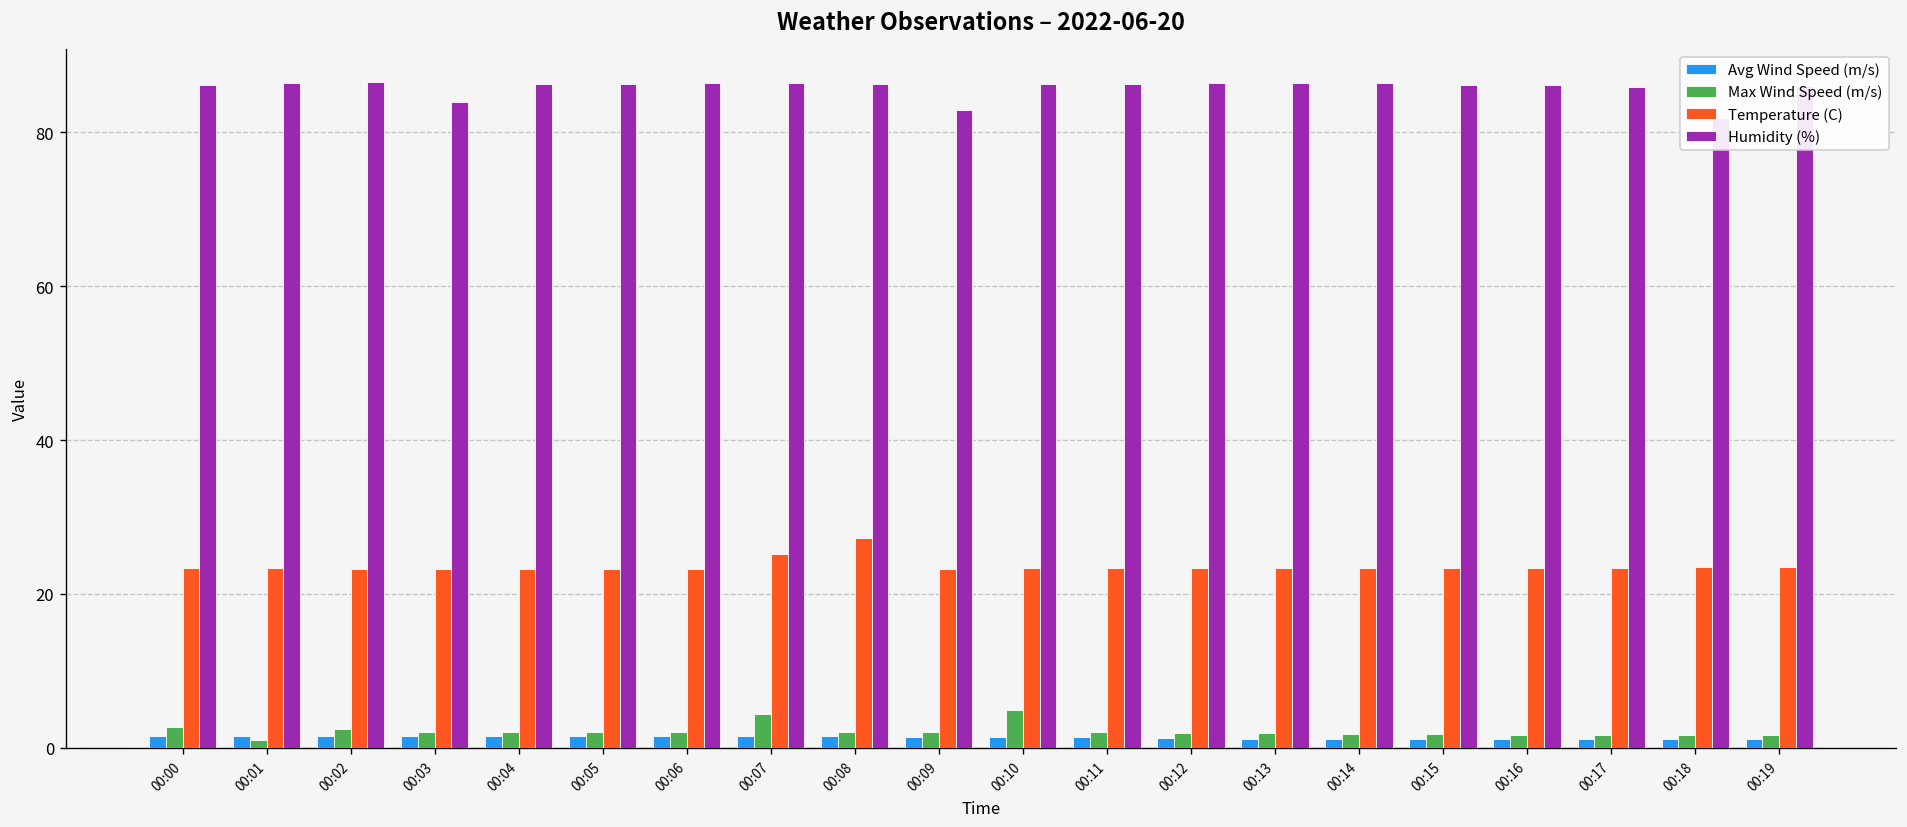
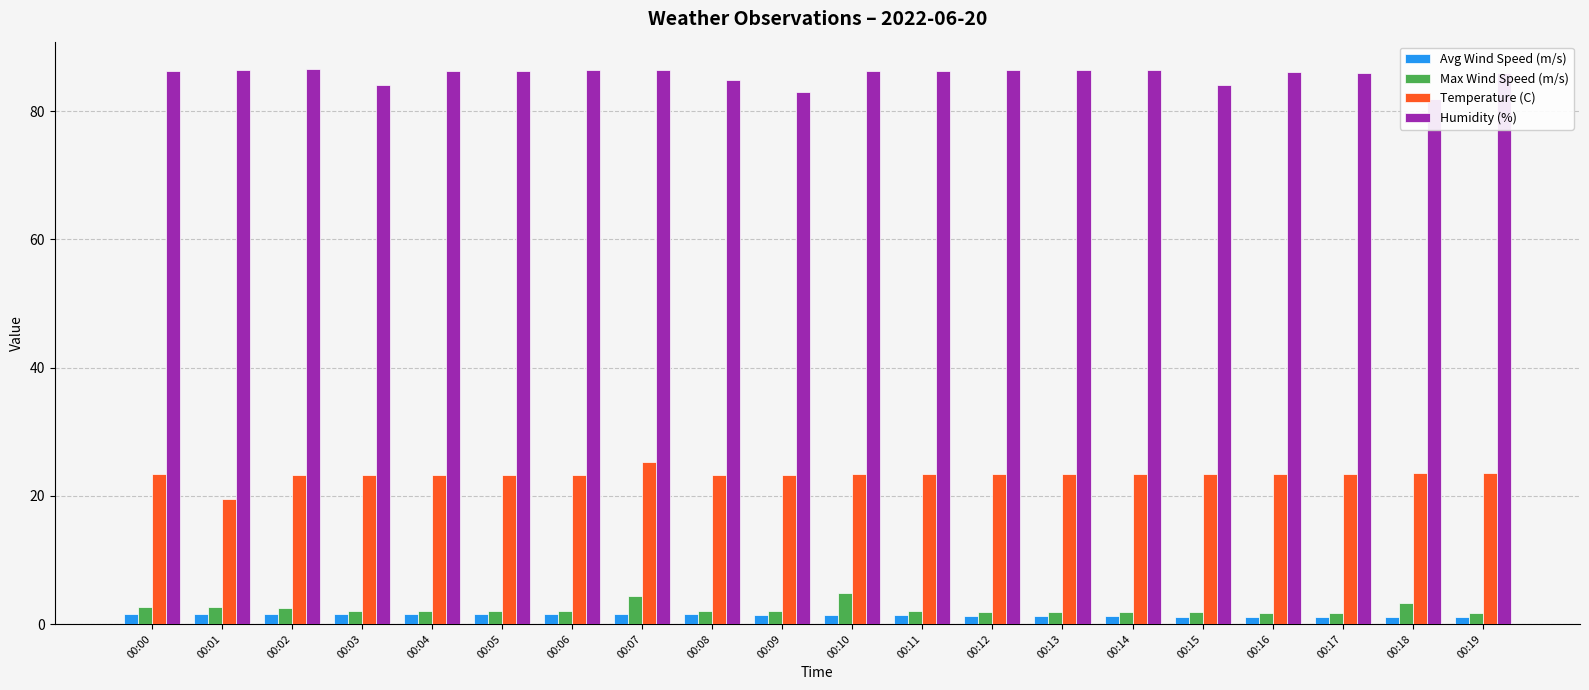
Max Wind Speed (m/s), 00:01: 1 -> 3
Temperature (C), 00:01: 23 -> 20
Temperature (C), 00:08: 27 -> 23
Humidity (%), 00:08: 86 -> 85
Humidity (%), 00:15: 86 -> 84
Max Wind Speed (m/s), 00:18: 2 -> 3
